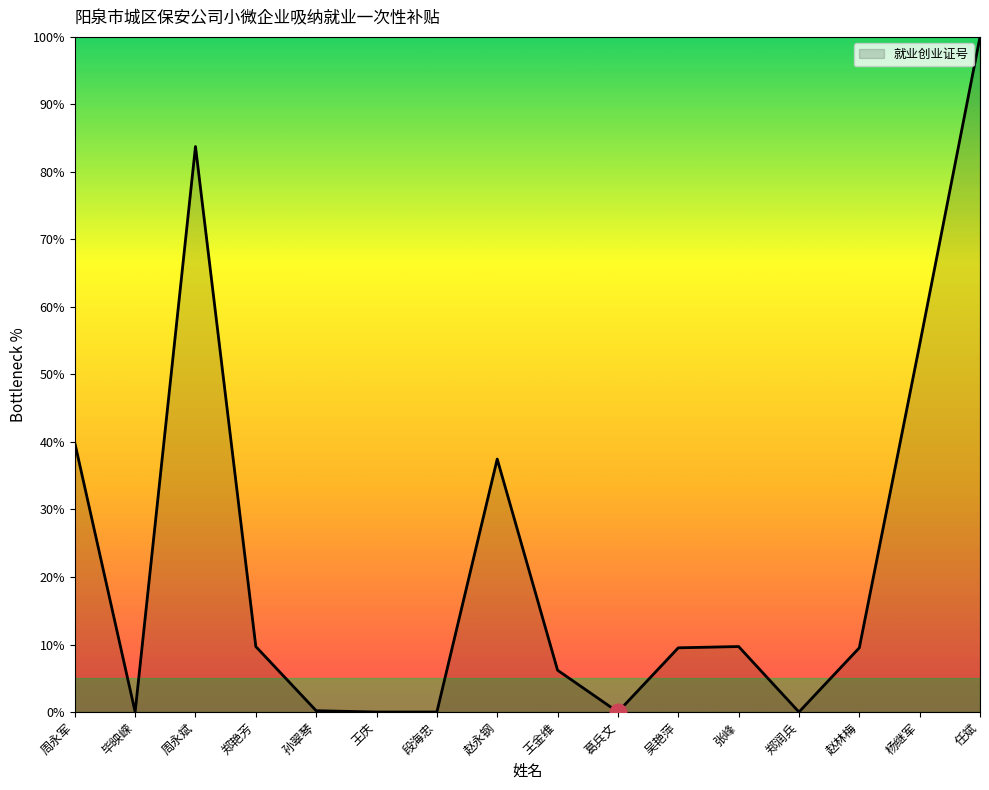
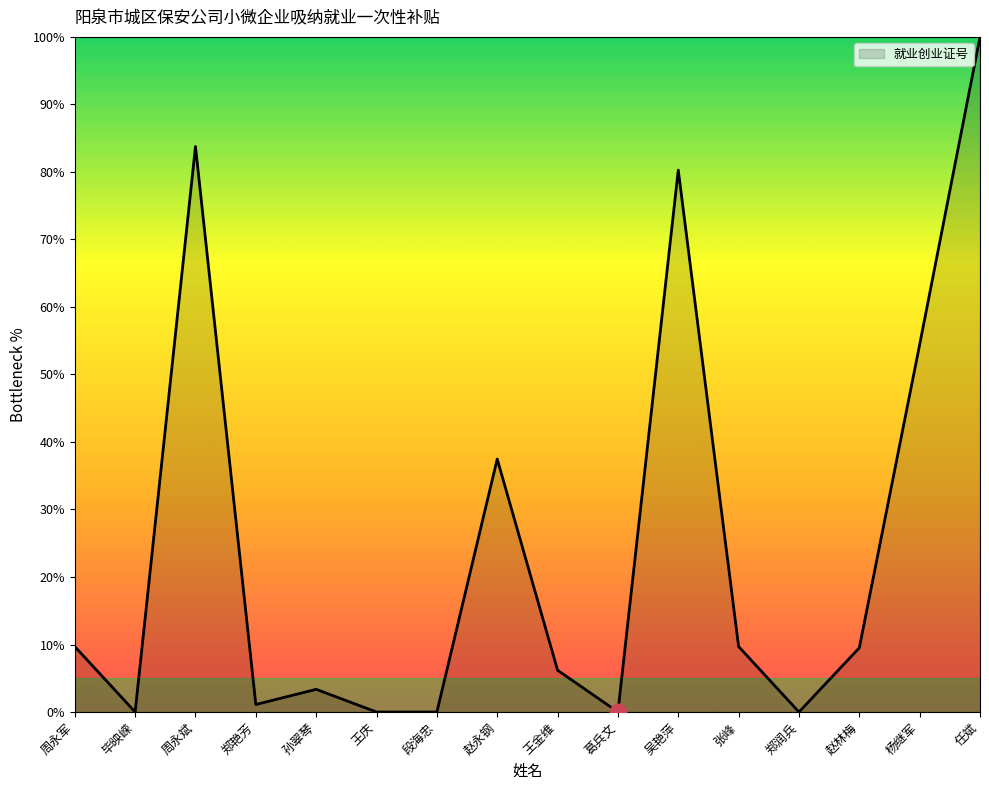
就业创业证号, 周永军: 40% -> 10%
就业创业证号, 郑艳芳: 10% -> 1%
就业创业证号, 孙翠琴: 0% -> 3%
就业创业证号, 吴艳萍: 10% -> 80%
